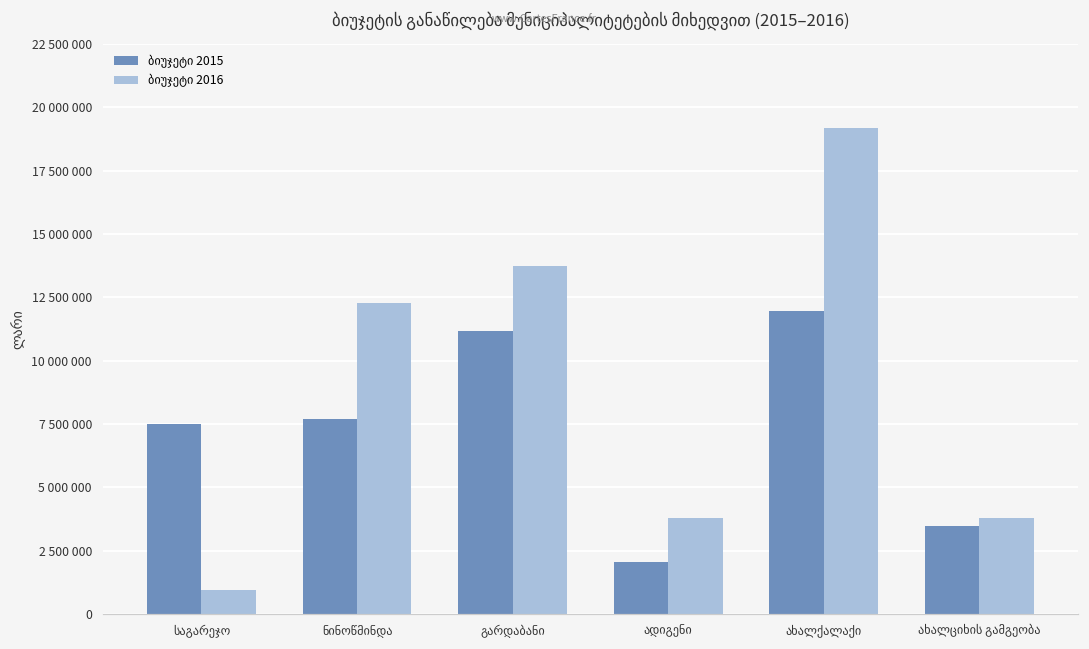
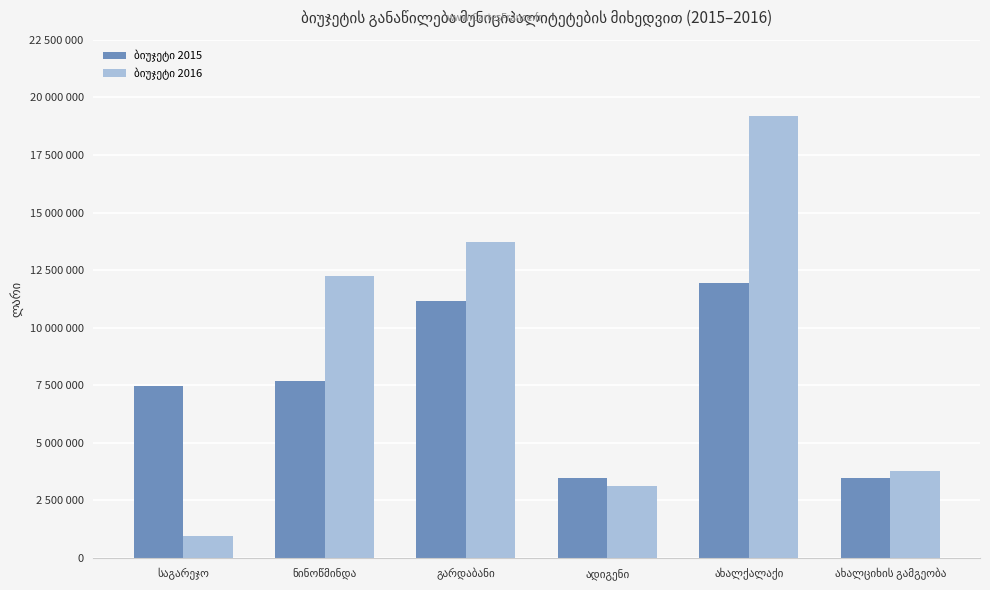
ბიუჯეტი 2015, ადიგენი: 2000000 -> 3500000
ბიუჯეტი 2016, ადიგენი: 3800000 -> 3100000
